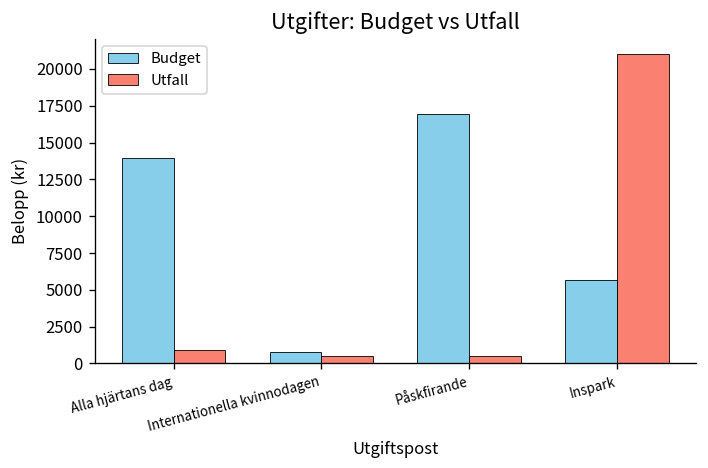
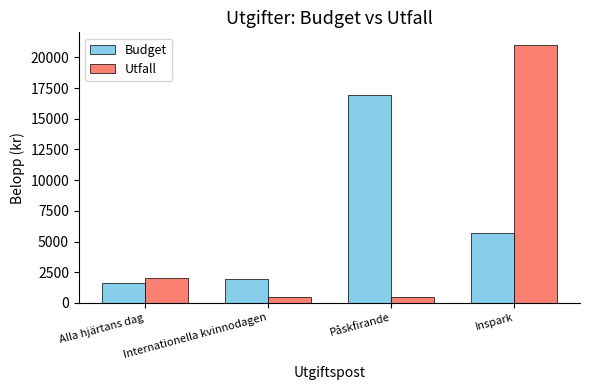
Budget, Alla hjärtans dag: 13900 -> 1600
Utfall, Alla hjärtans dag: 900 -> 2000
Budget, Internationella kvinnodagen: 800 -> 1900
